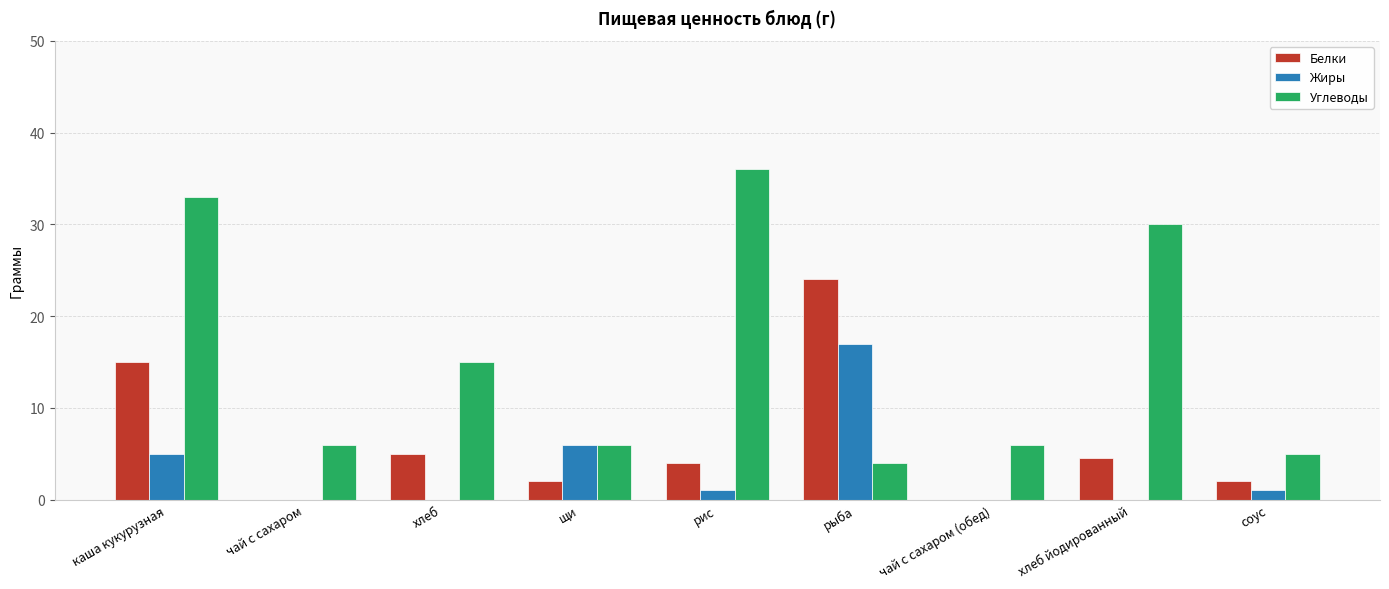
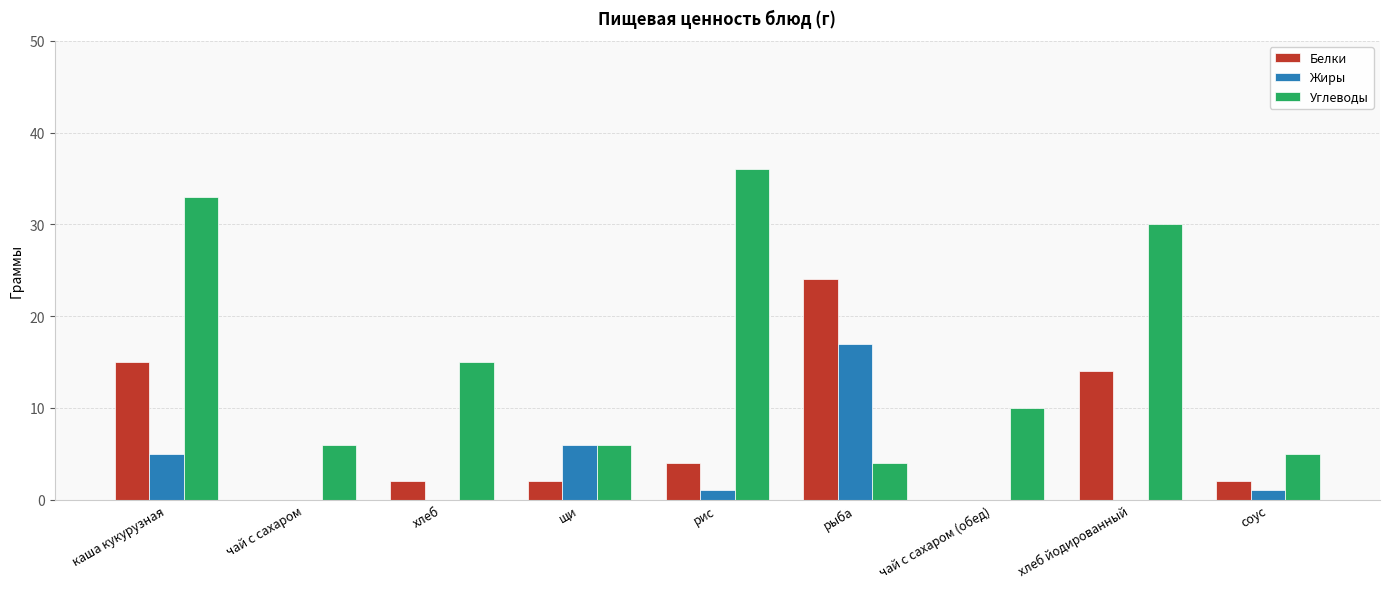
Белки, хлеб: 5 -> 2
Углеводы, чай с сахаром (обед): 6 -> 10
Белки, хлеб йодированный: 5 -> 14
